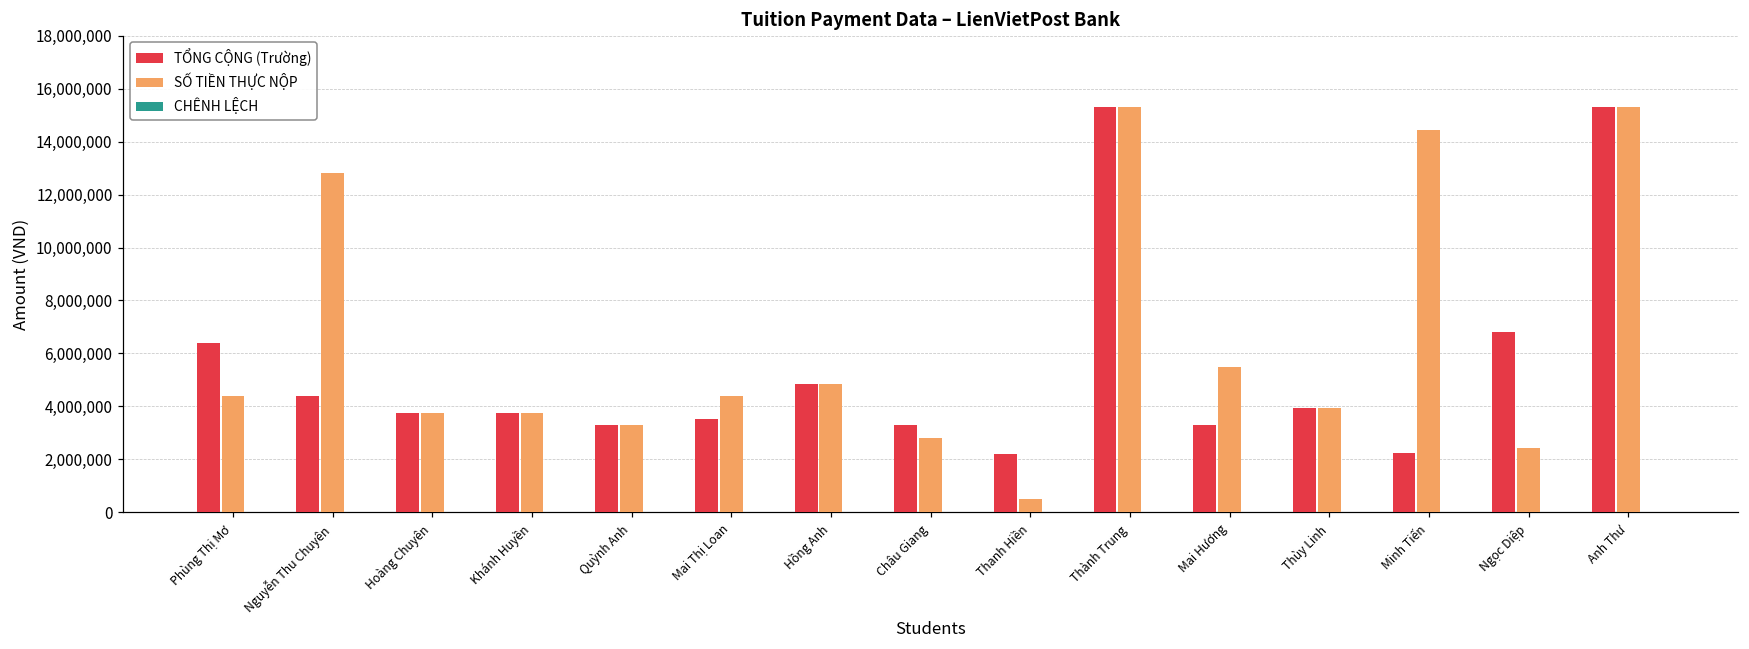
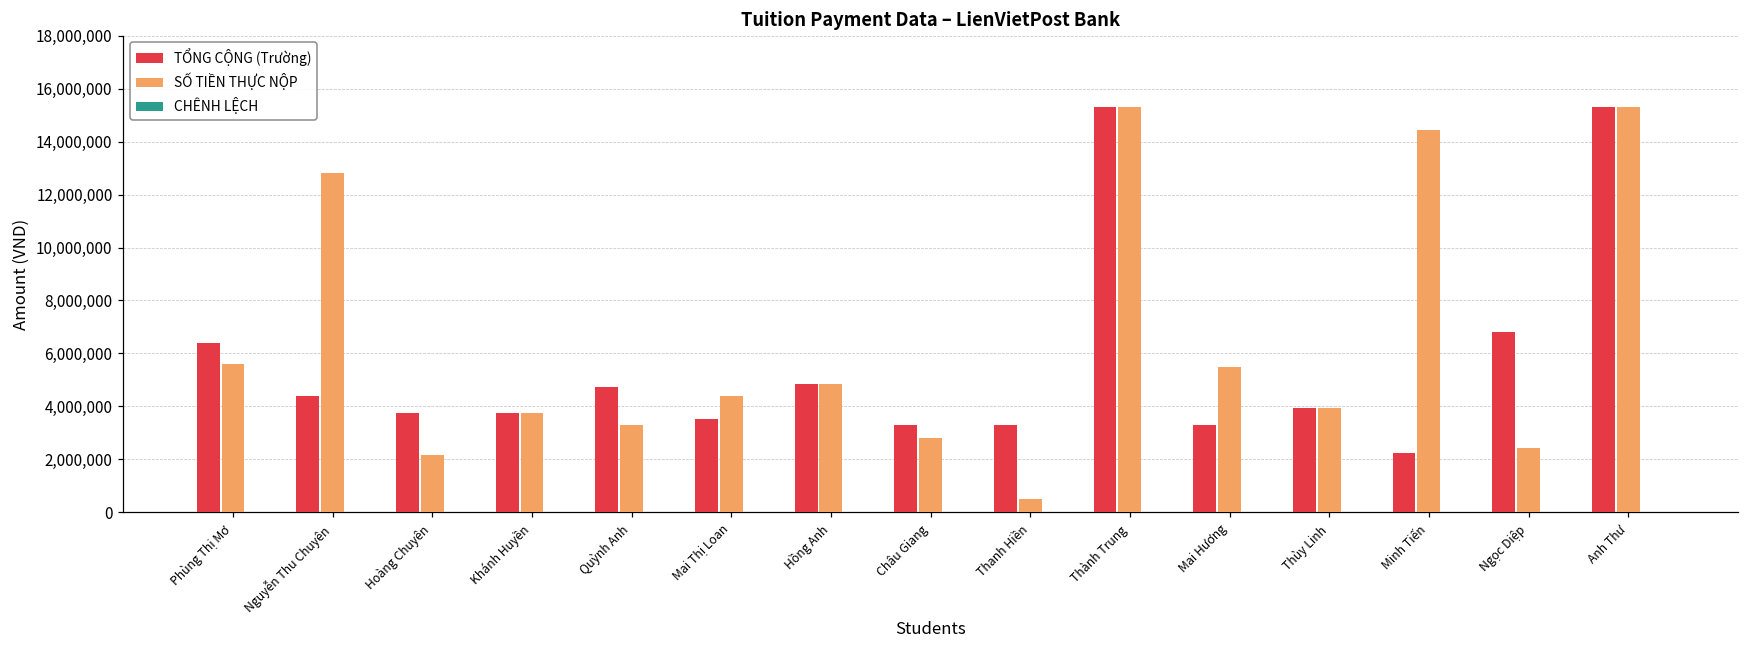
SỐ TIỀN THỰC NỘP, Phùng Thị Mơ: 4,400,000 -> 5,600,000
SỐ TIỀN THỰC NỘP, Hoàng Chuyên: 3,700,000 -> 2,200,000
TỔNG CỘNG (Trường), Quỳnh Anh: 3,300,000 -> 4,700,000
TỔNG CỘNG (Trường), Thanh Hiền: 2,200,000 -> 3,300,000
